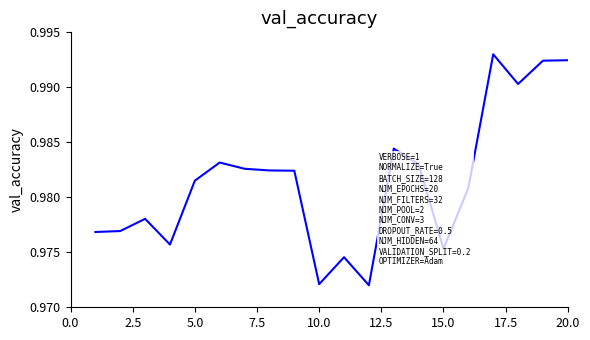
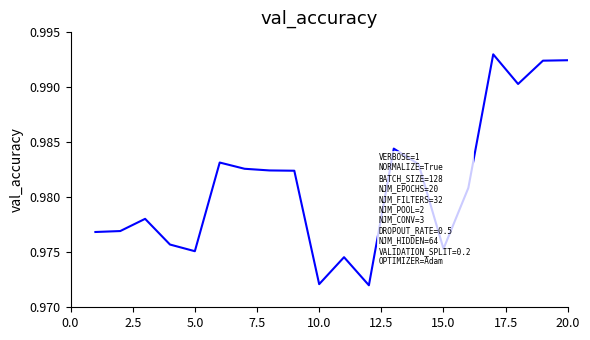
5.0: 0.9815 -> 0.9751
